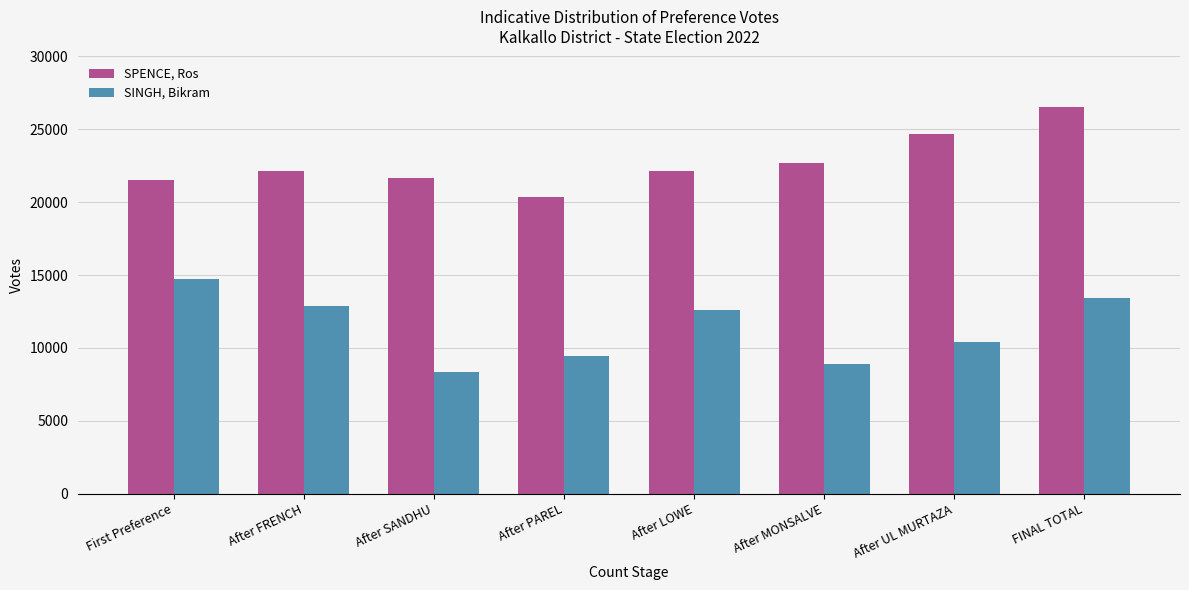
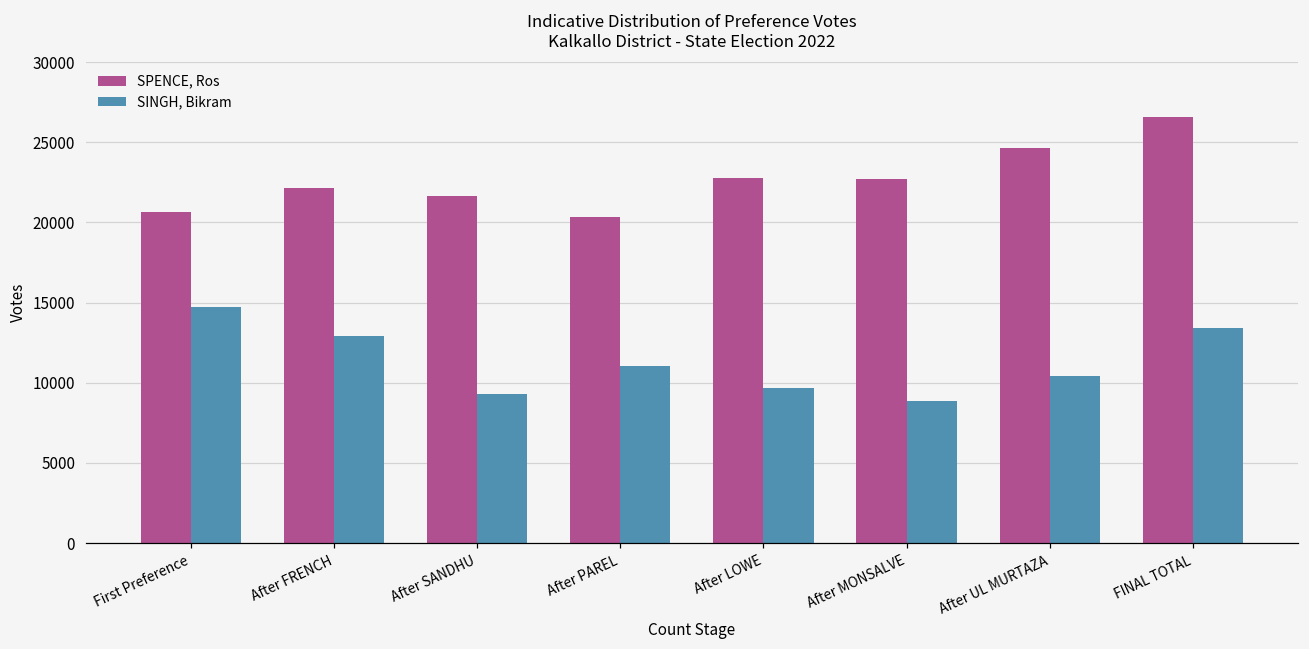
SPENCE, Ros, First Preference: 21500 -> 20700
SINGH, Bikram, After SANDHU: 8300 -> 9300
SINGH, Bikram, After PAREL: 9400 -> 11100
SPENCE, Ros, After LOWE: 22200 -> 22800
SINGH, Bikram, After LOWE: 12600 -> 9700
